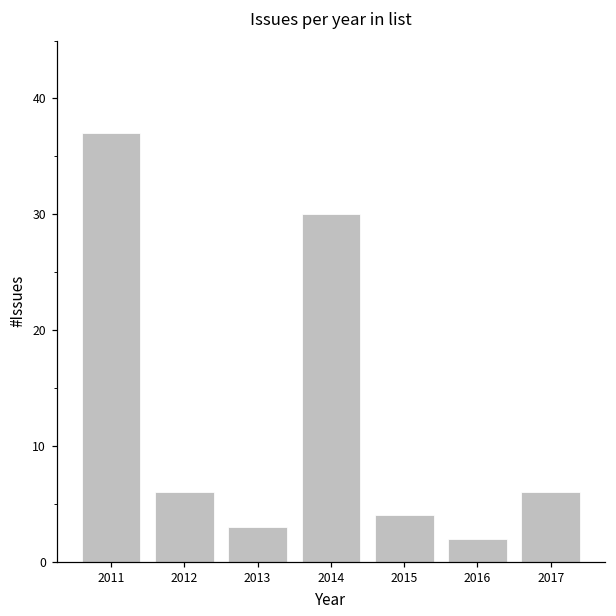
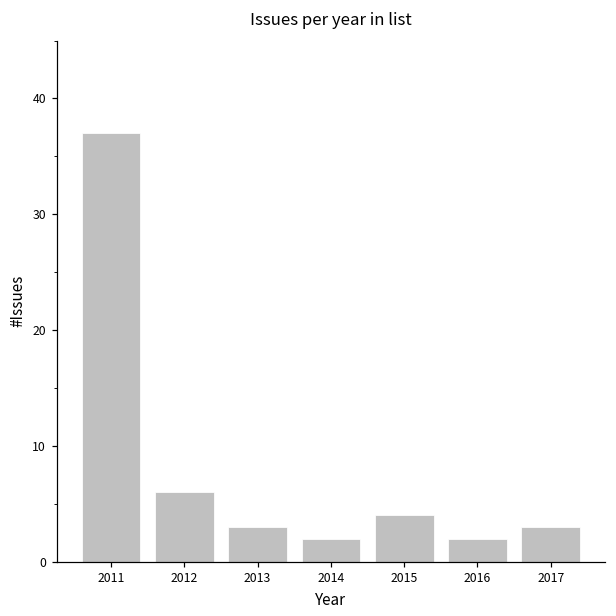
2014: 30 -> 2
2017: 6 -> 3
